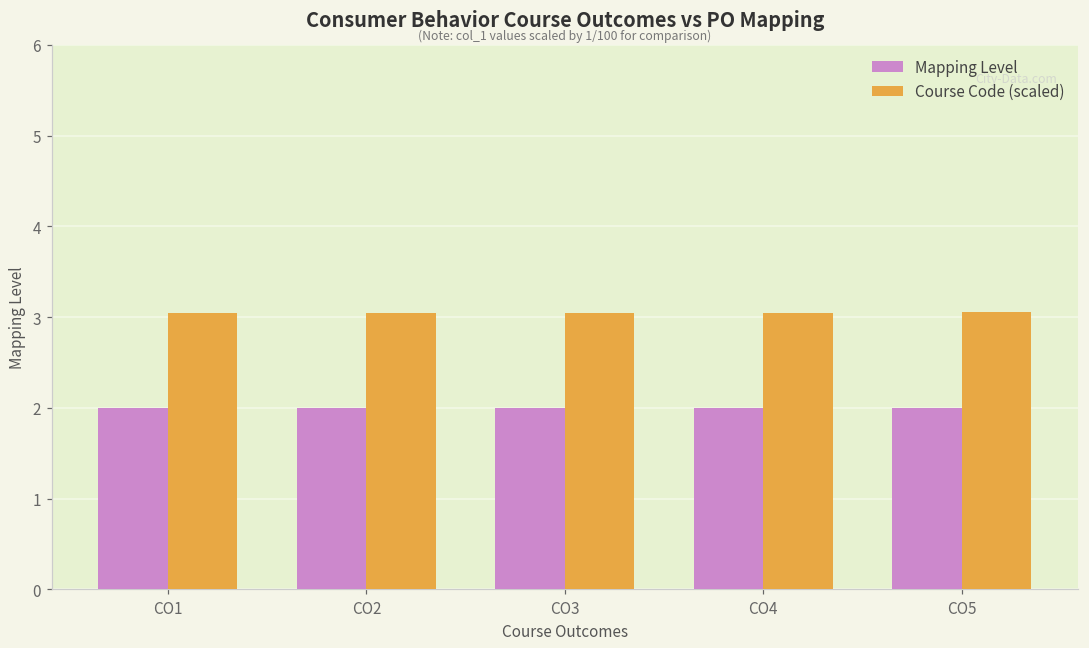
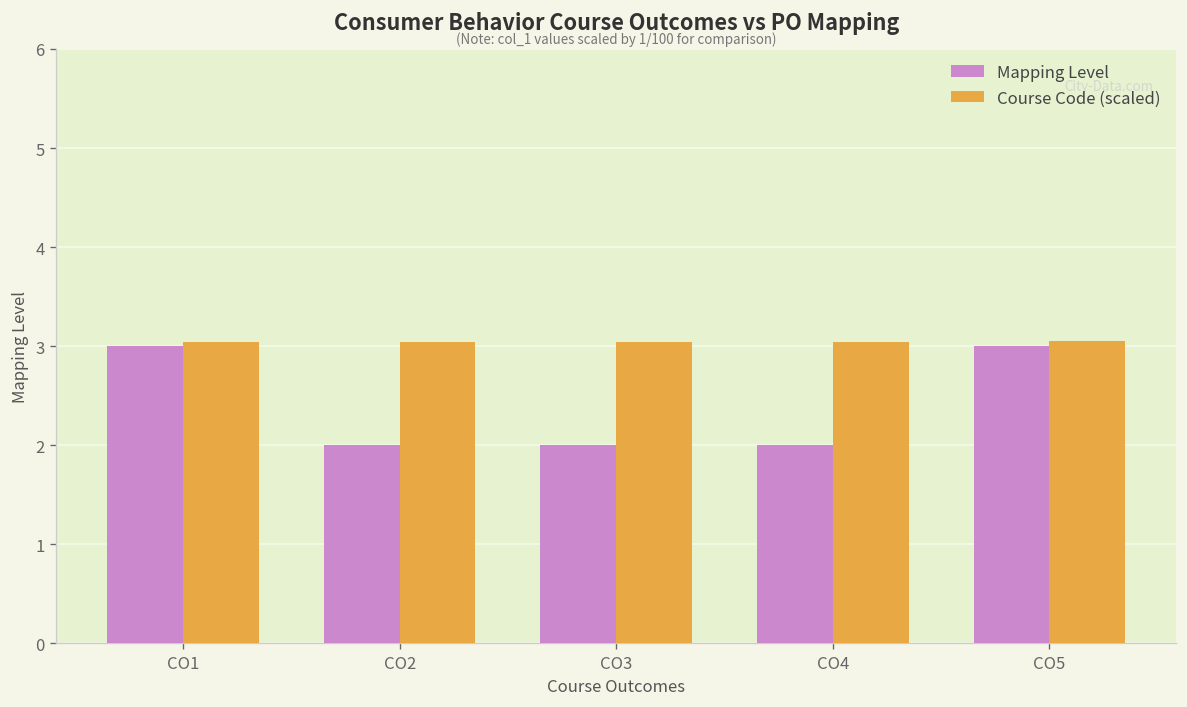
Mapping Level, CO1: 2 -> 3
Mapping Level, CO5: 2 -> 3
